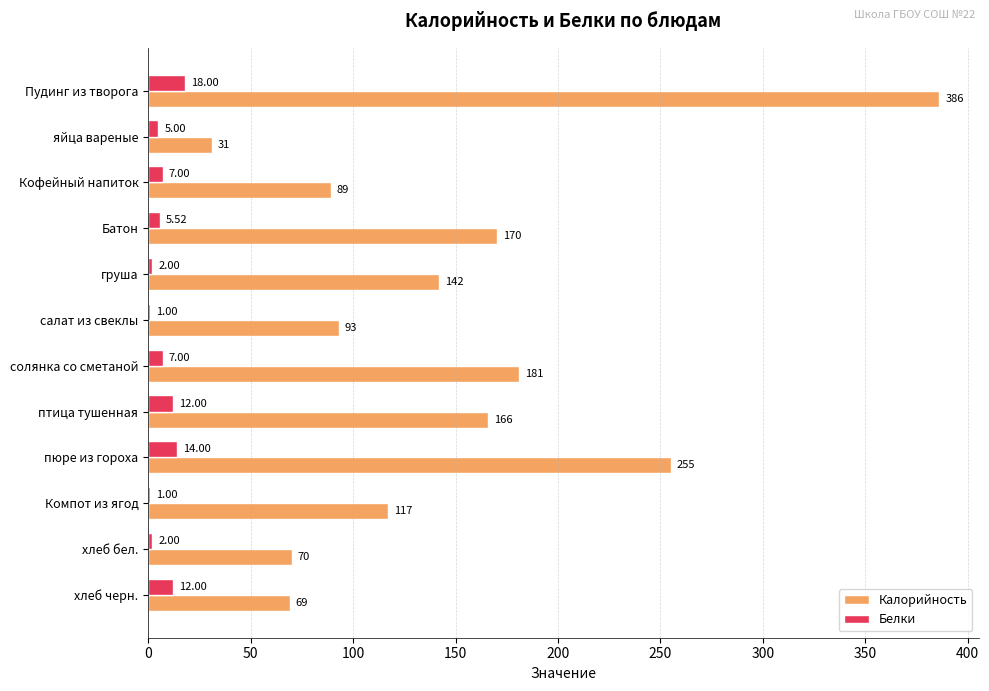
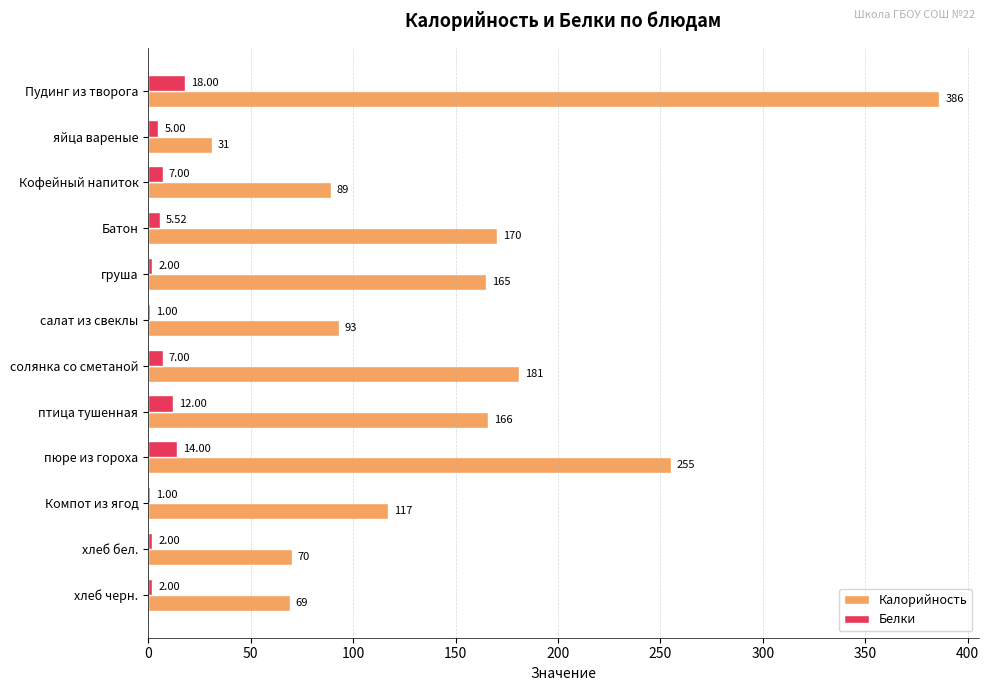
Калорийность, груша: 142 -> 165
Белки, хлеб черн.: 12.00 -> 2.00
